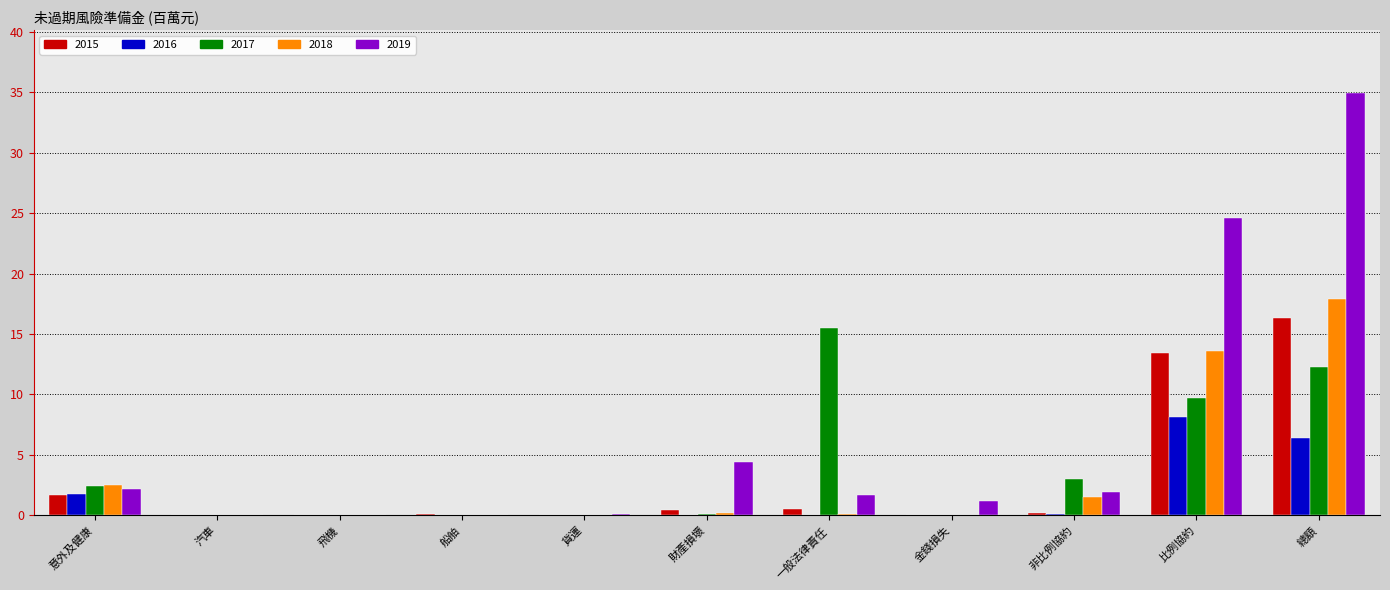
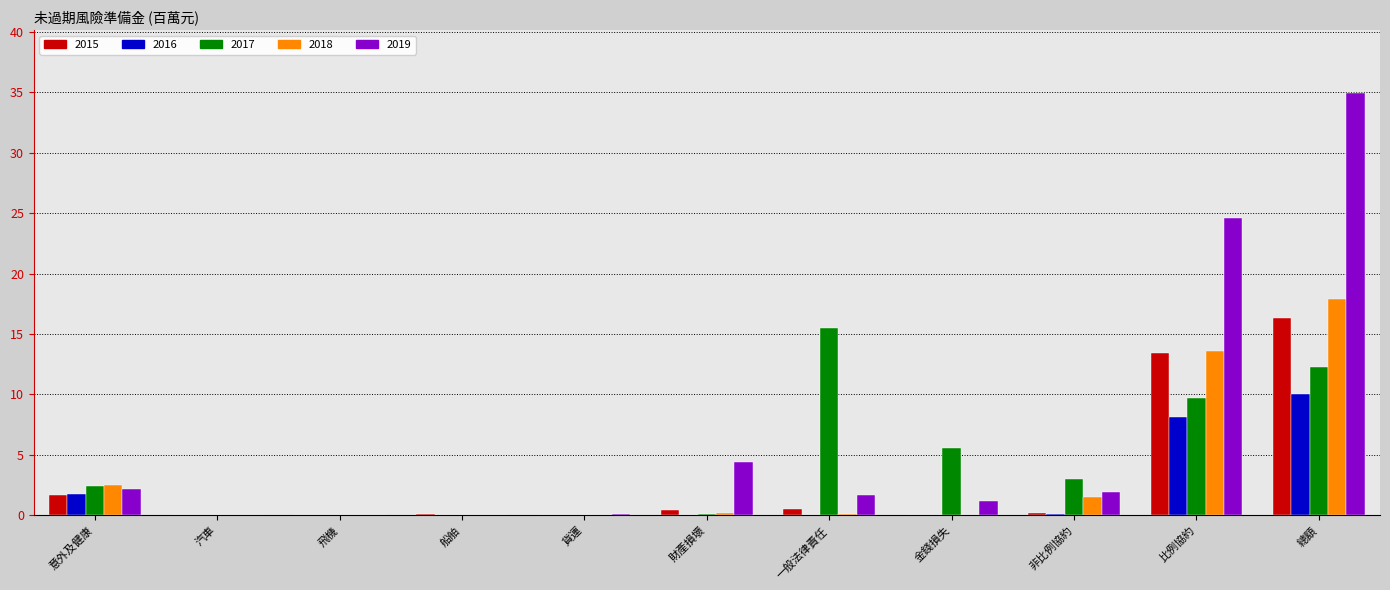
2017, 金錢損失: 0.0 -> 5.6
2016, 總額: 6.4 -> 10.0
